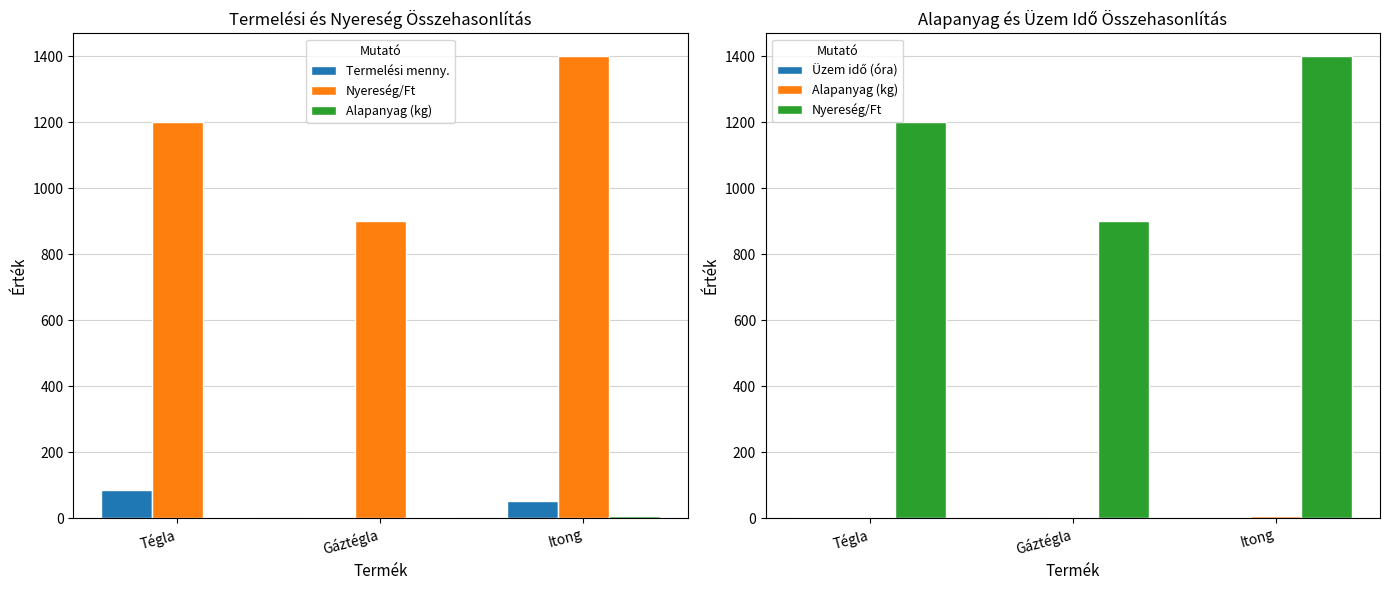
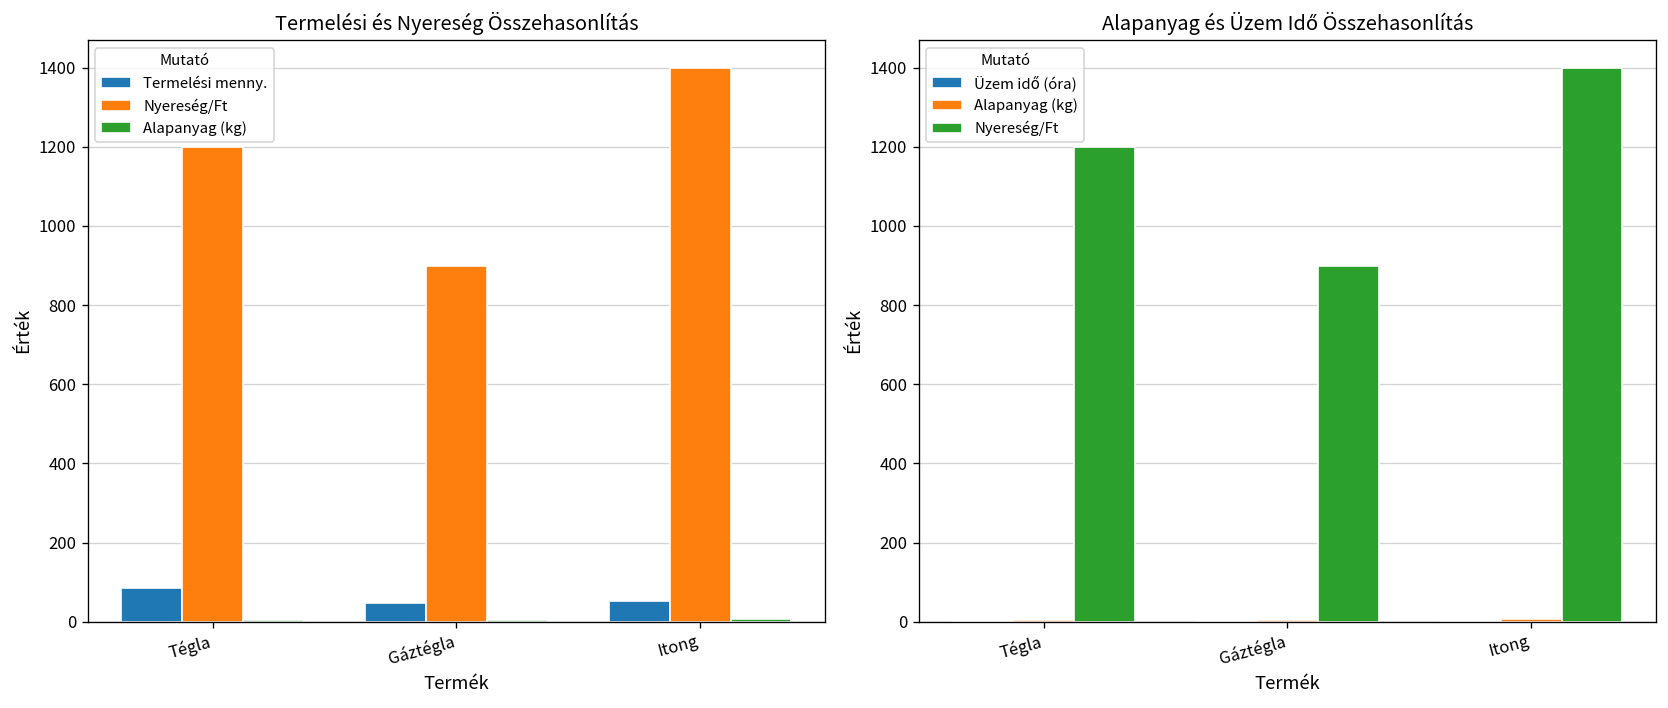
Termelési és Nyereség Összehasonlítás, Termelési menny., Gáztégla: 0 -> 50
